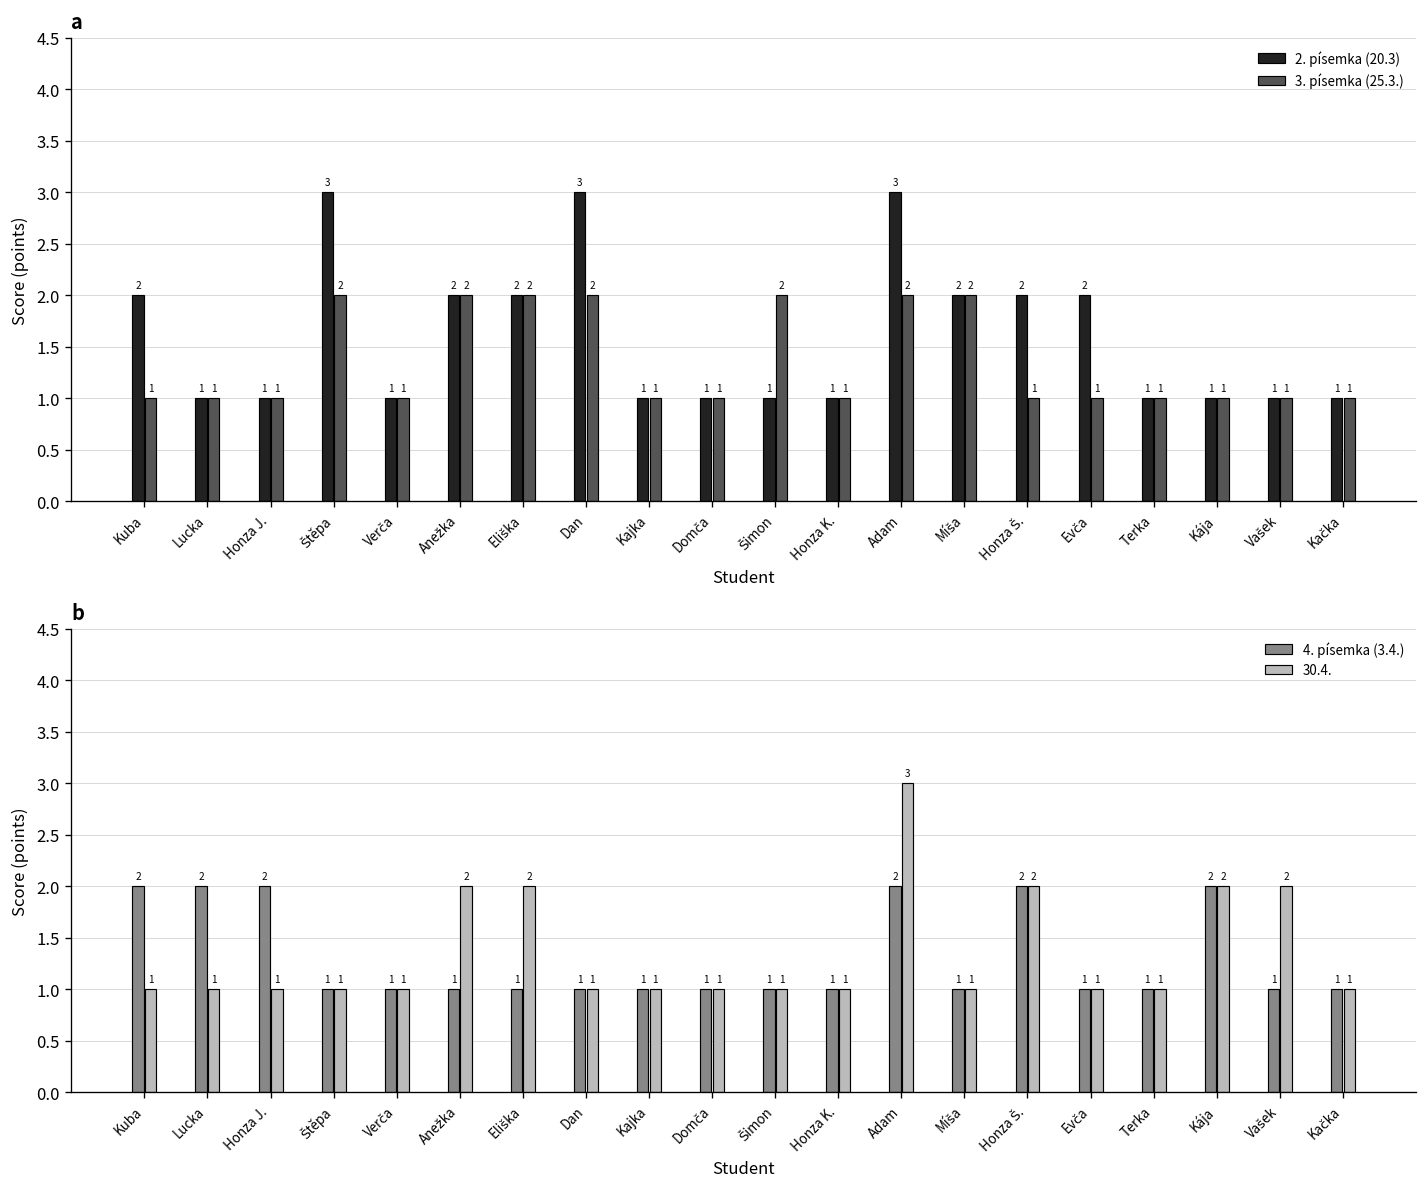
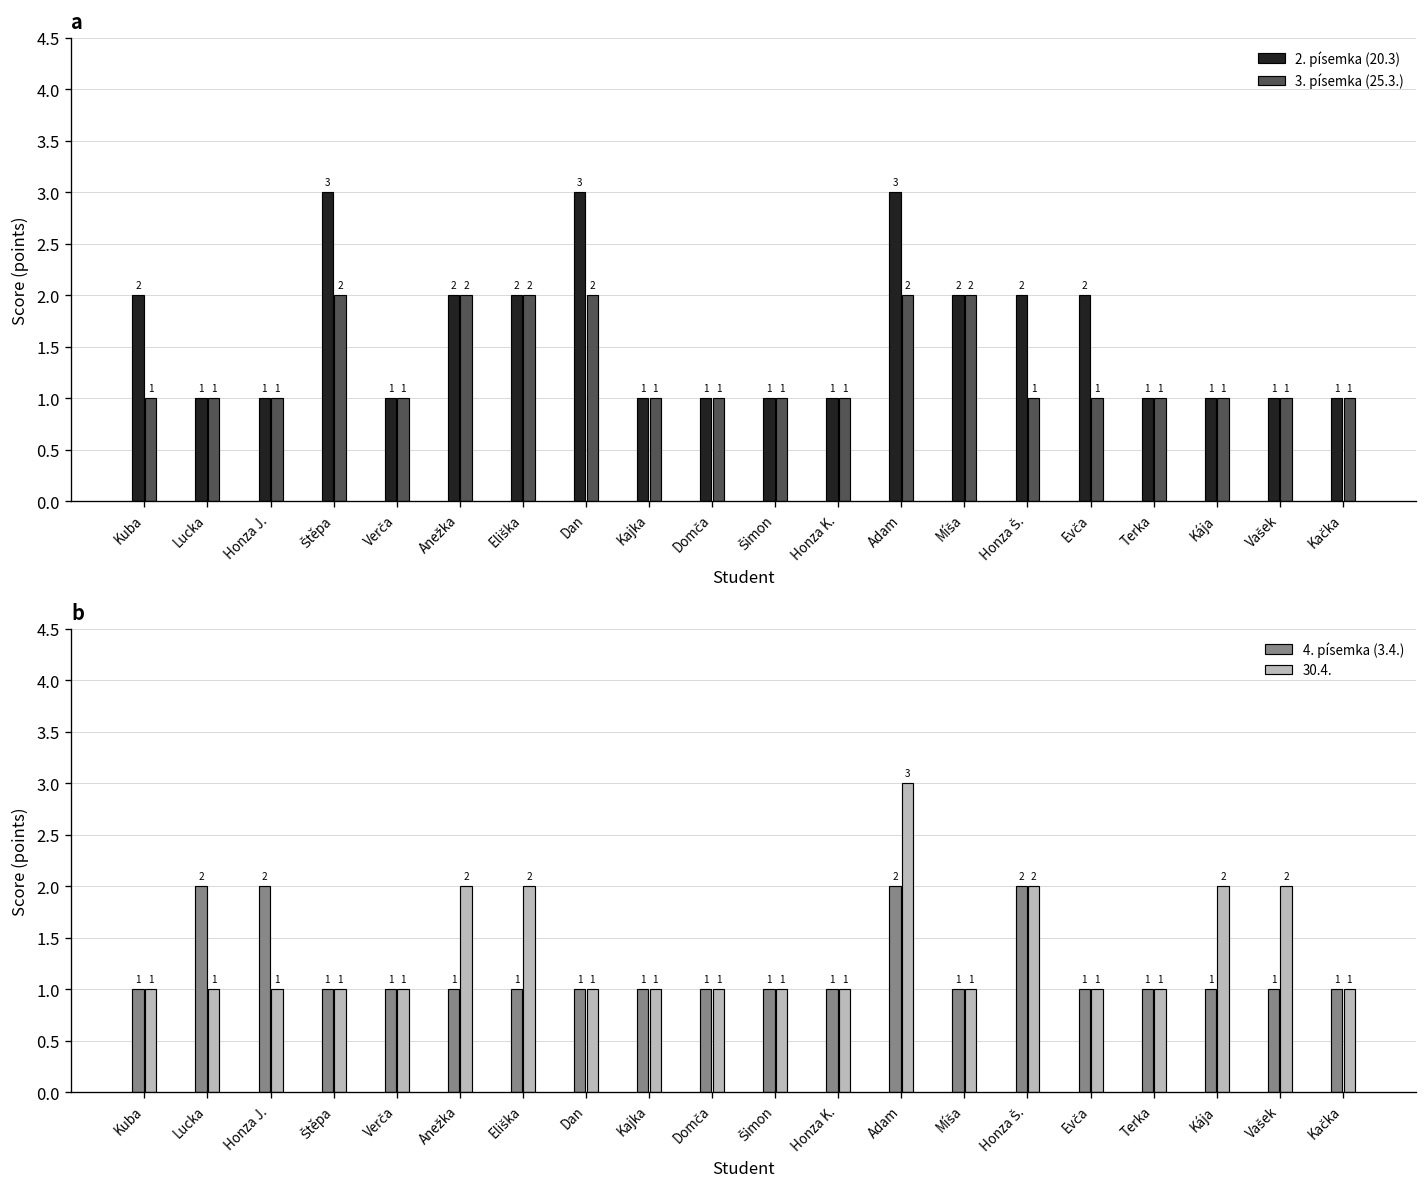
a, 3. písemka (25.3.), Šimon: 2 -> 1
b, 4. písemka (3.4.), Kuba: 2 -> 1
b, 4. písemka (3.4.), Kája: 2 -> 1
